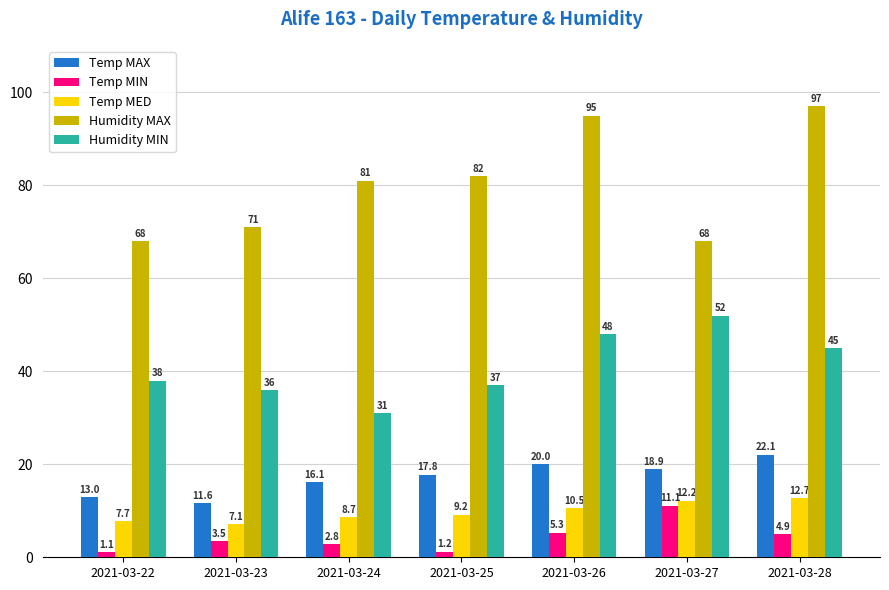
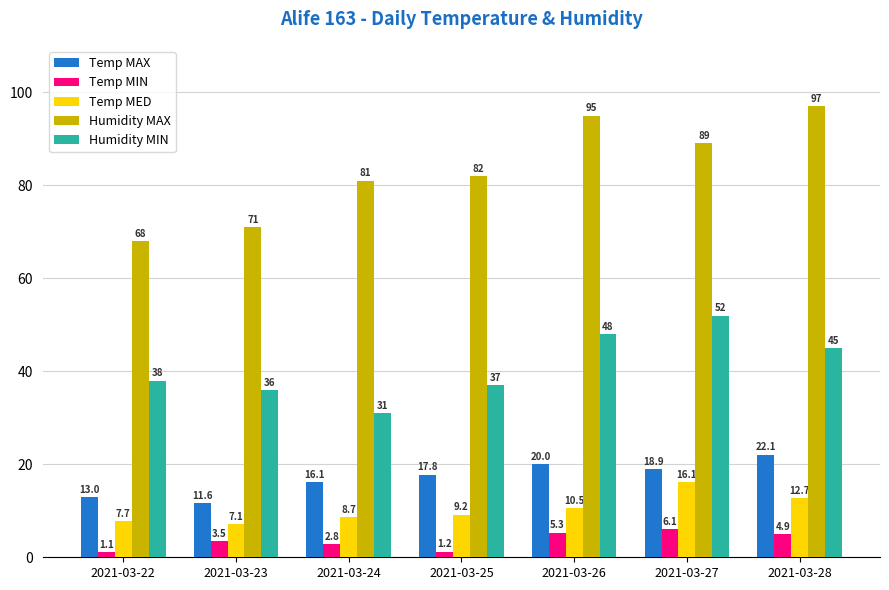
Temp MIN, 2021-03-27: 11.1 -> 6.1
Temp MED, 2021-03-27: 12.2 -> 16.1
Humidity MAX, 2021-03-27: 68 -> 89
